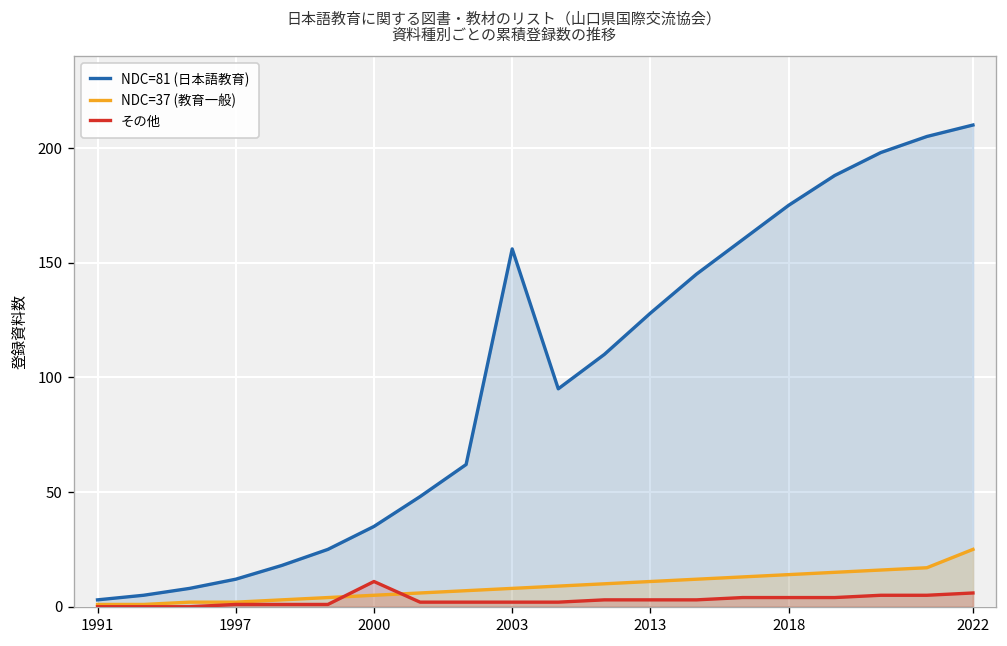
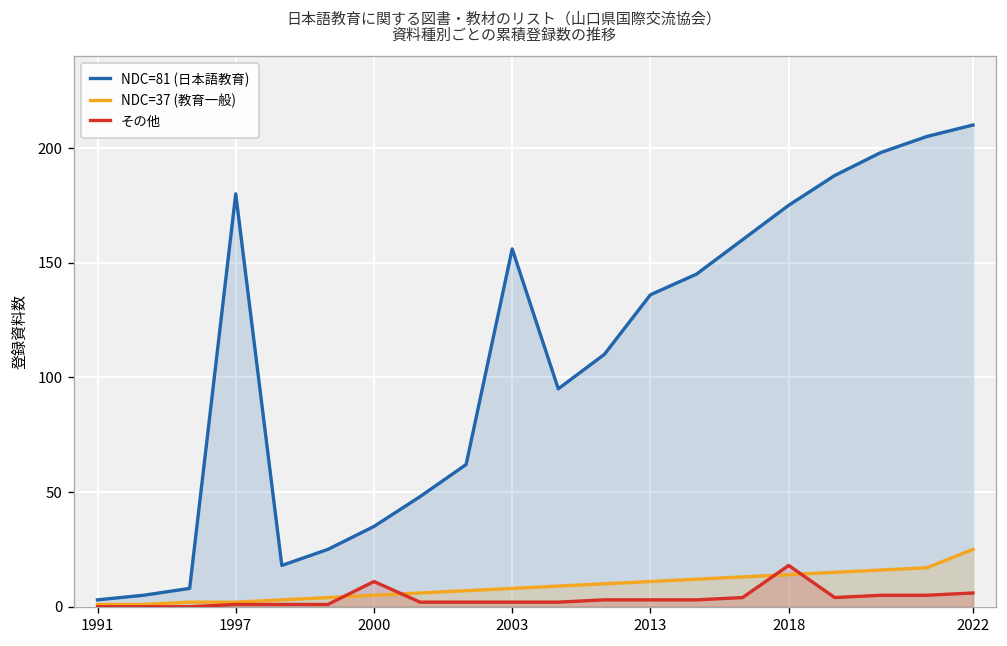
NDC=81 (日本語教育), 1997: 12 -> 180
NDC=81 (日本語教育), 2013: 128 -> 136
その他, 2018: 4 -> 18
